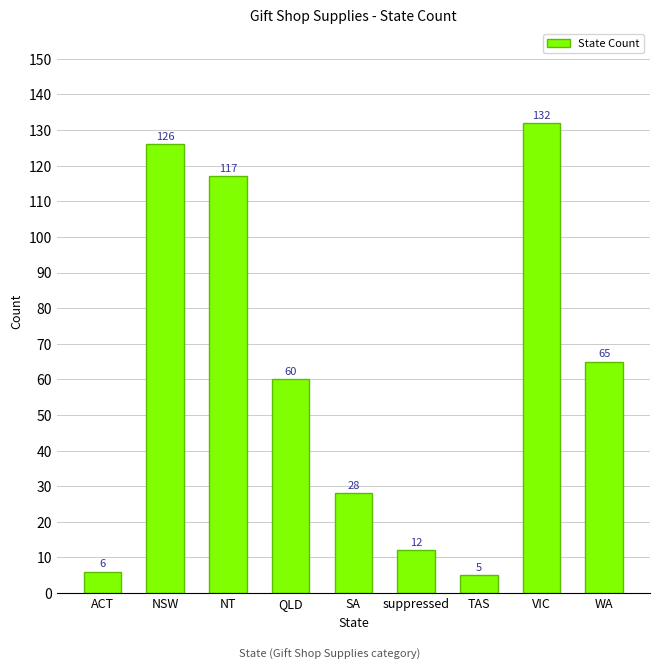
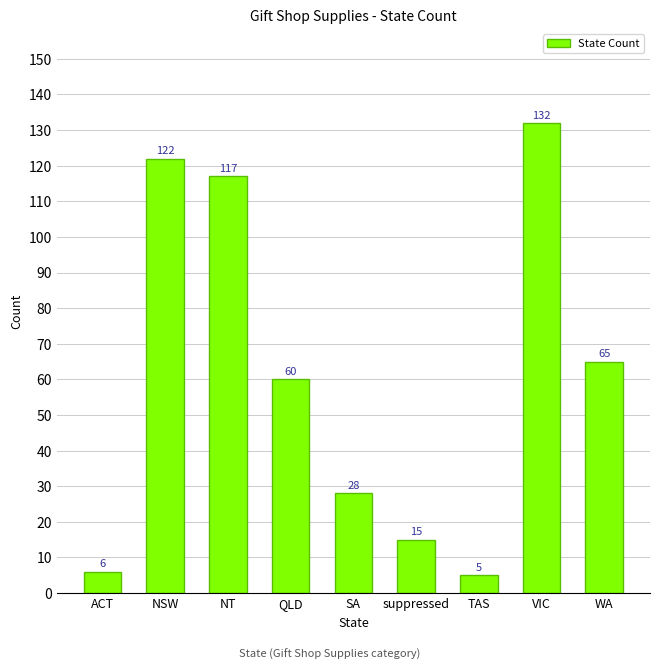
NSW: 126 -> 122
suppressed: 12 -> 15
